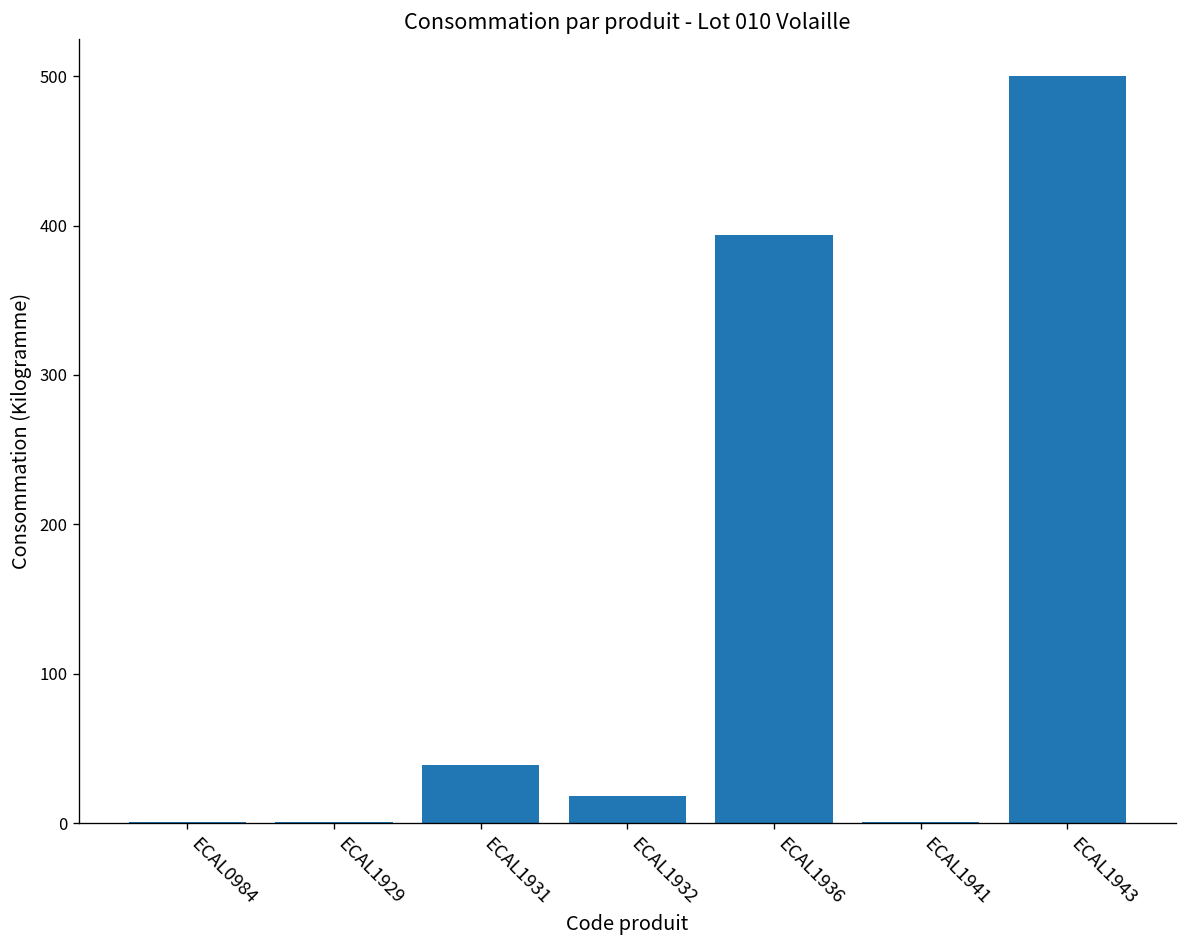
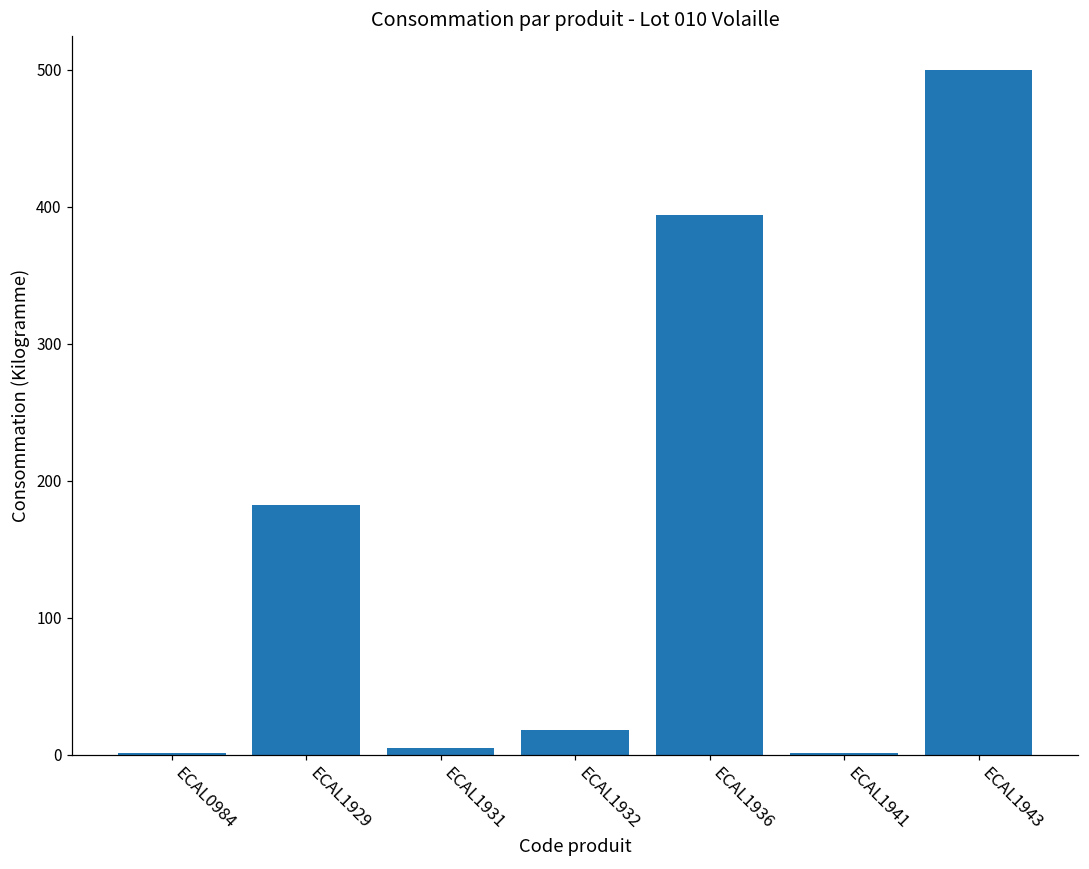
ECAL1929: 1 -> 182
ECAL1931: 39 -> 5
